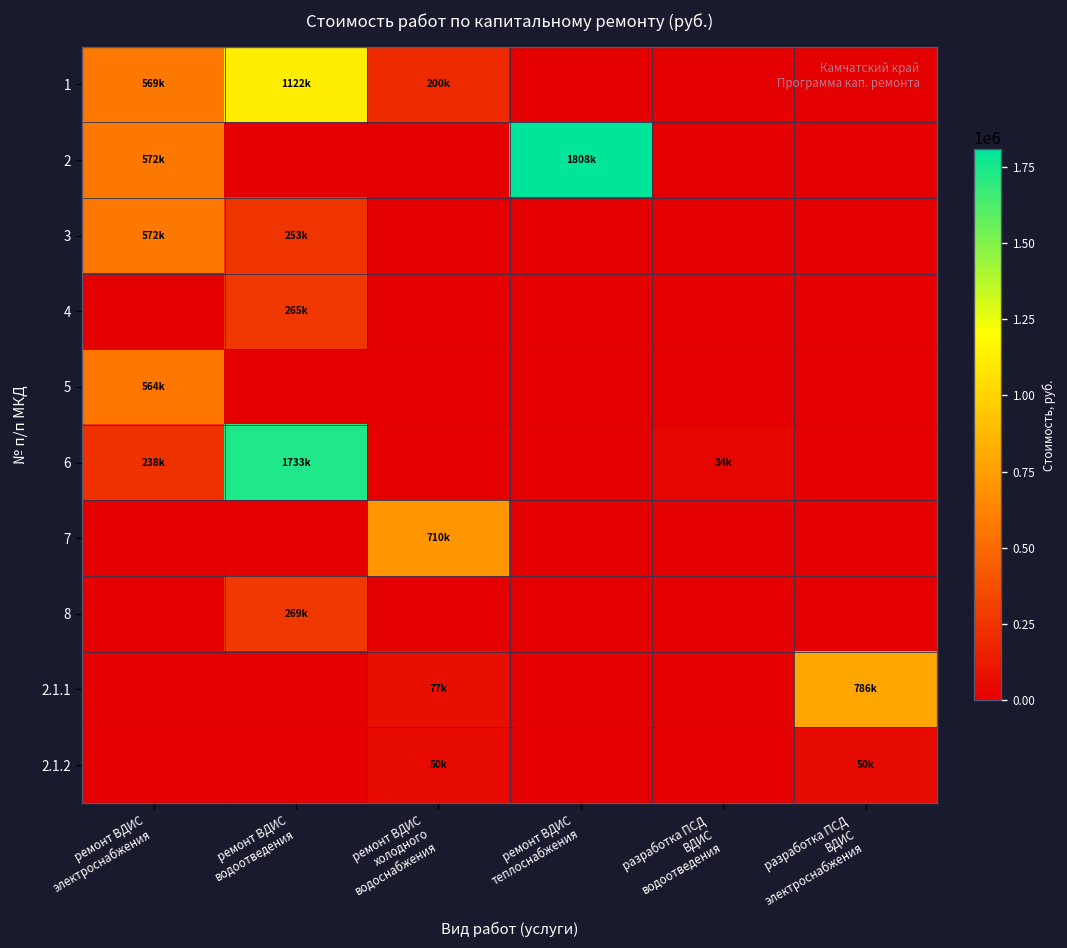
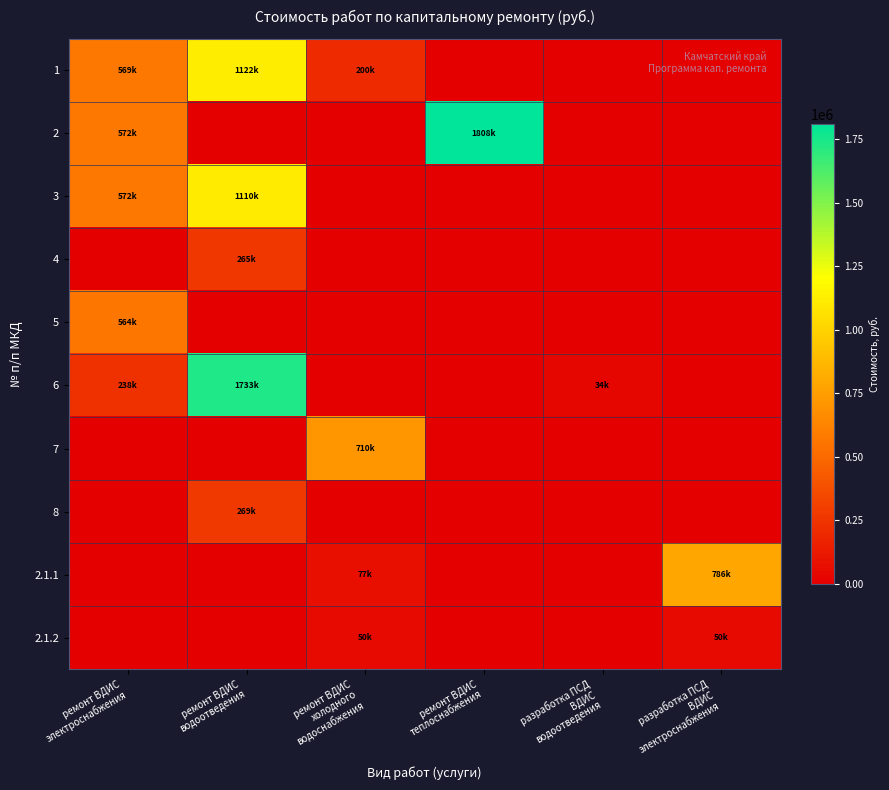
3, ремонт ВДИС водоотведения: 253k -> 1110k
